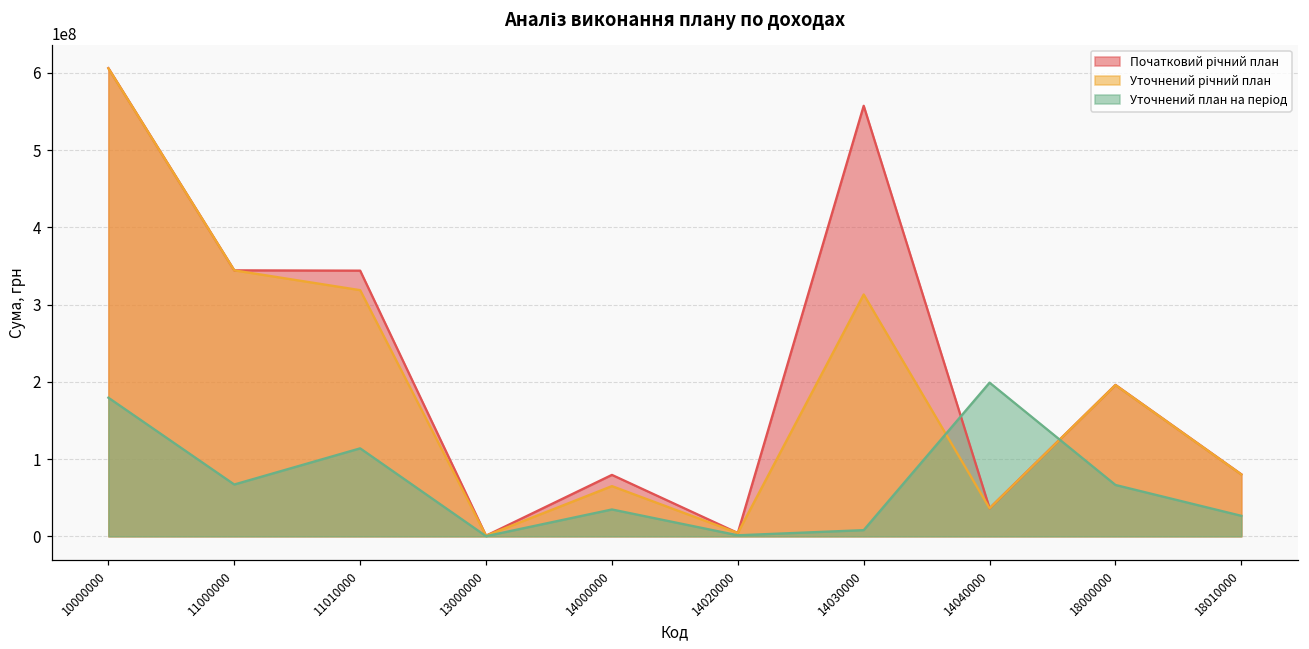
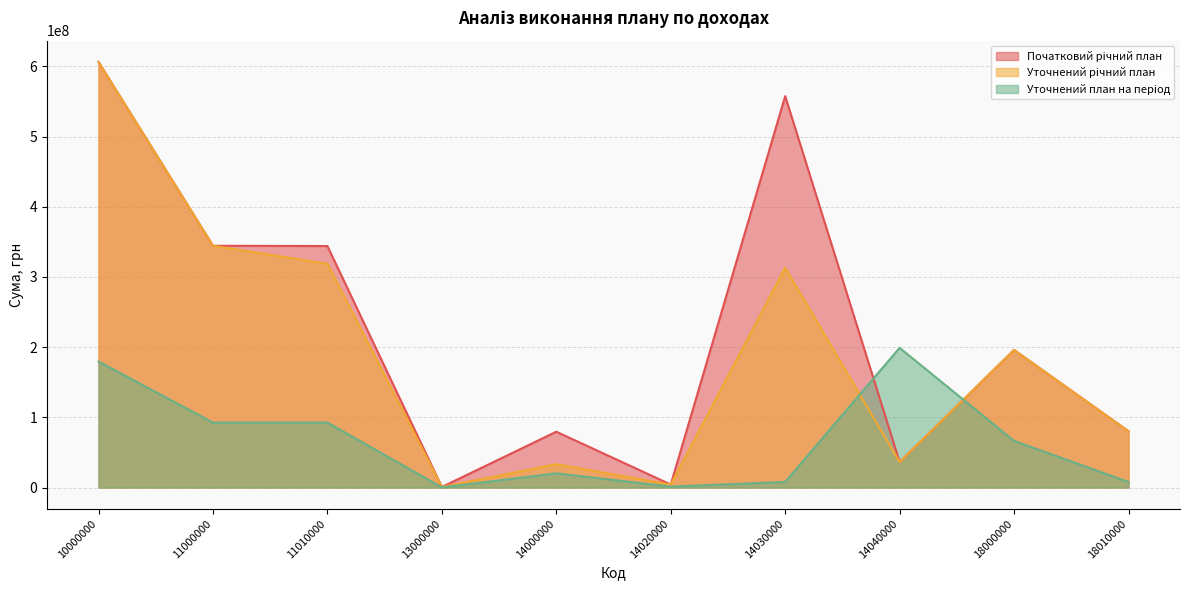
Уточнений план на період, 11000000: 70000000 -> 90000000
Уточнений план на період, 11010000: 110000000 -> 90000000
Уточнений річний план, 14000000: 70000000 -> 30000000
Уточнений план на період, 14000000: 30000000 -> 20000000
Уточнений план на період, 18010000: 30000000 -> 10000000
